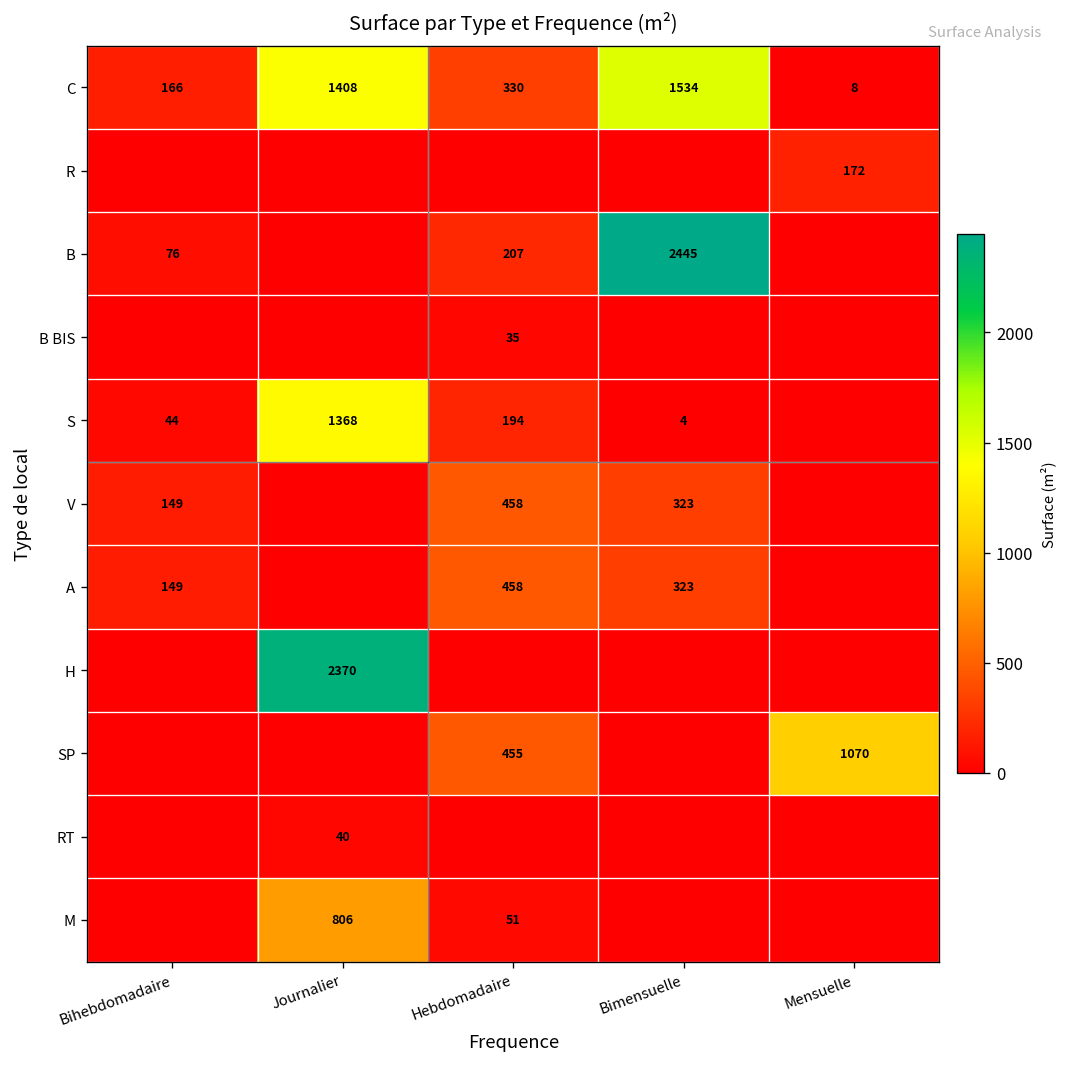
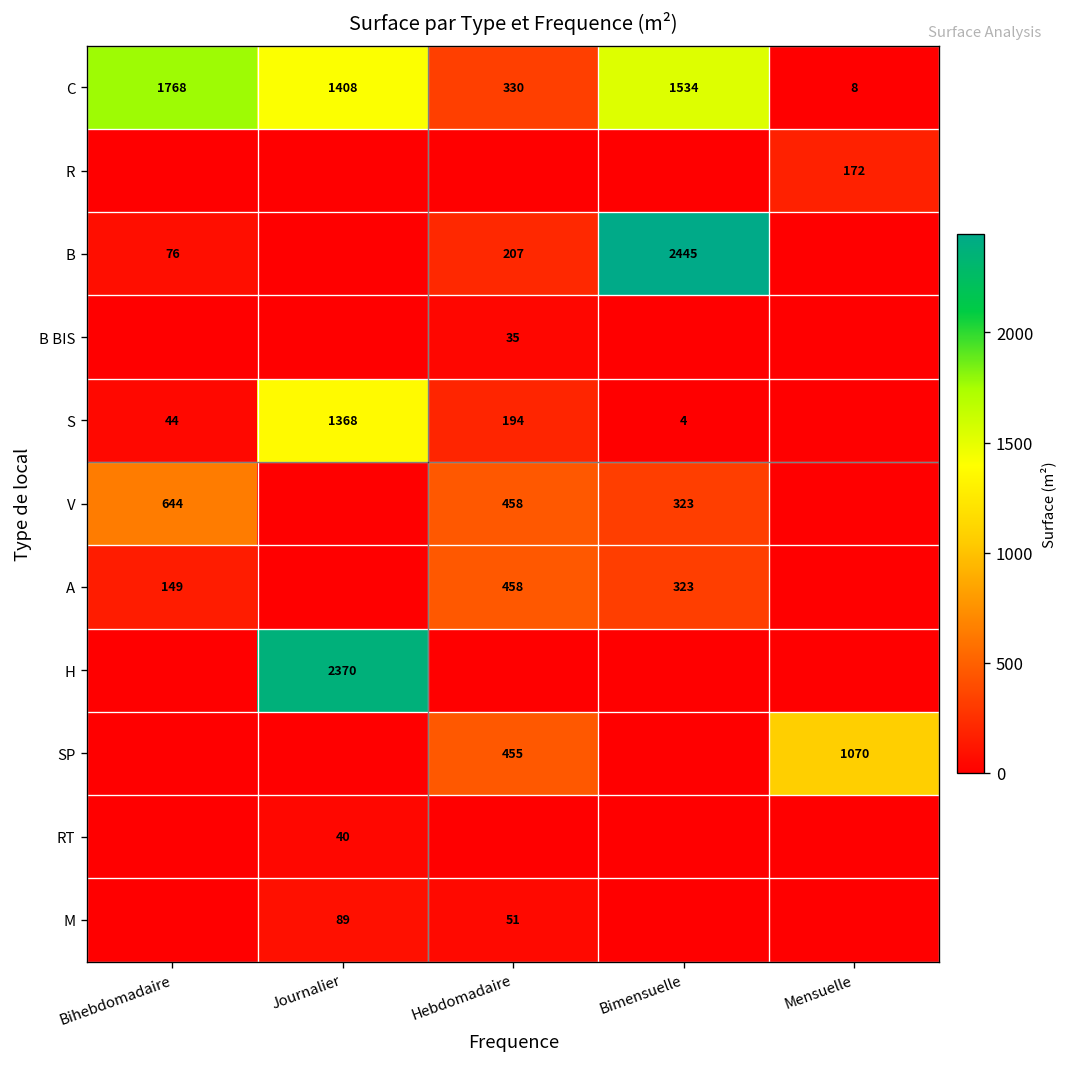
C, Bihebdomadaire: 166 -> 1768
V, Bihebdomadaire: 149 -> 644
M, Journalier: 806 -> 89
